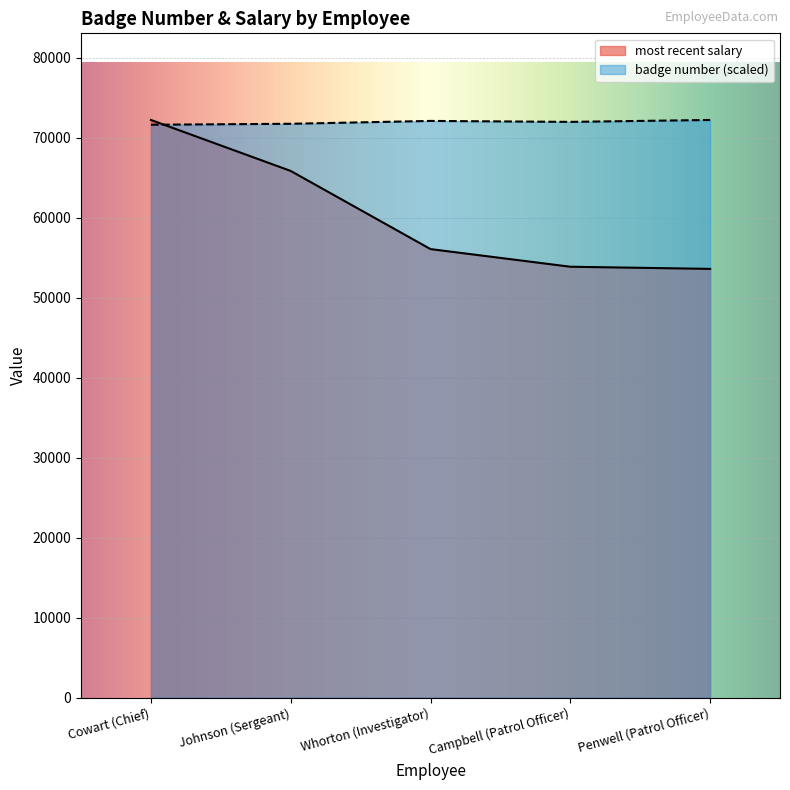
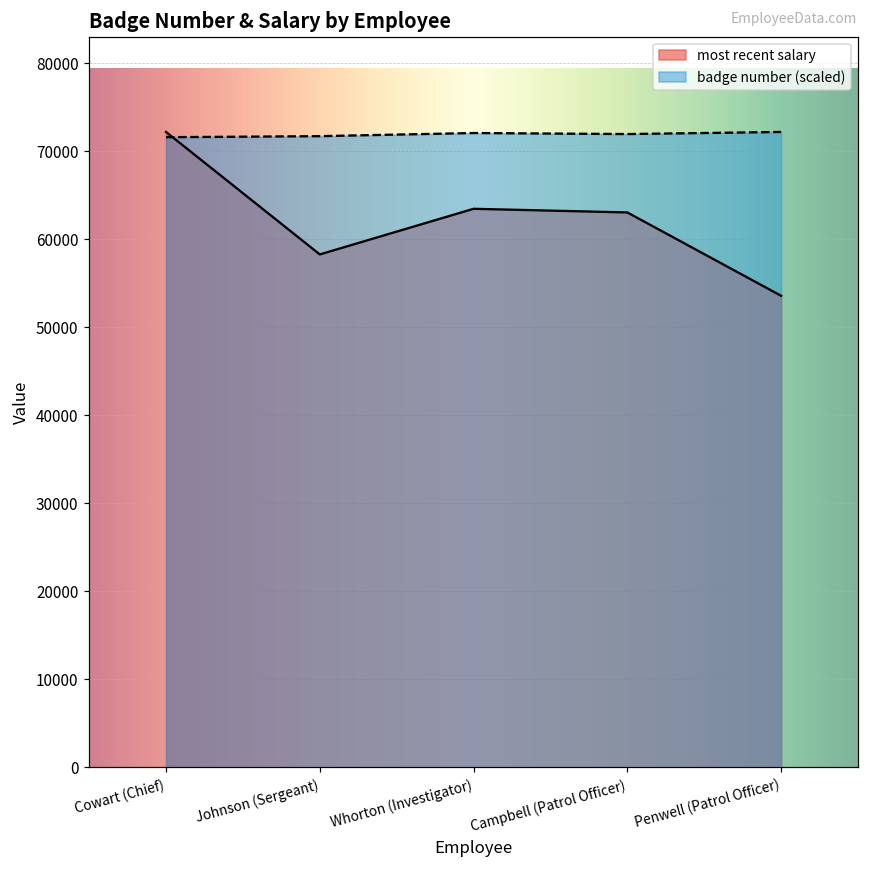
most recent salary, Johnson (Sergeant): 66000 -> 58000
most recent salary, Whorton (Investigator): 56000 -> 63000
most recent salary, Campbell (Patrol Officer): 54000 -> 63000
